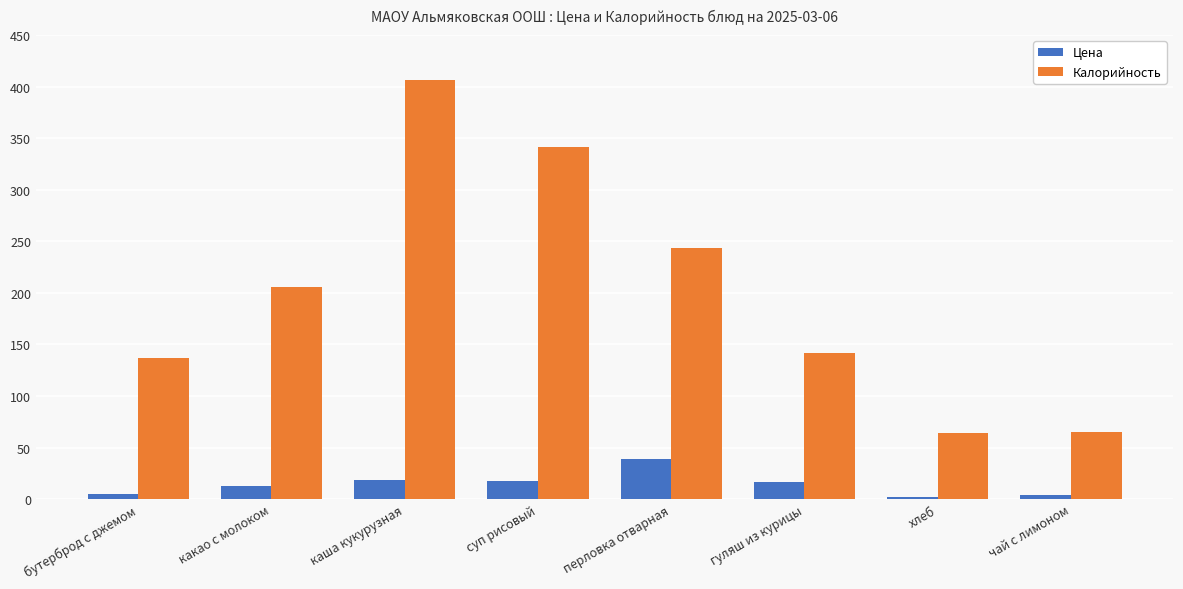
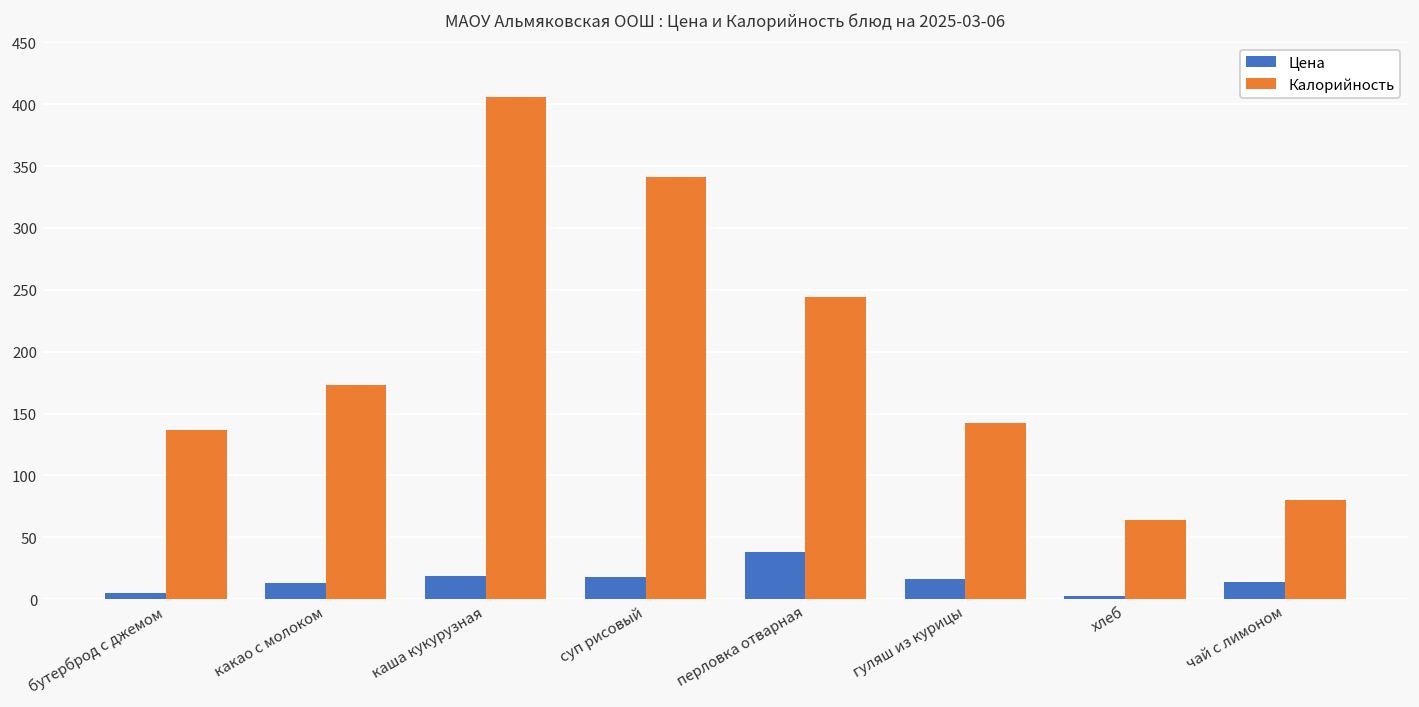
Калорийность, какао с молоком: 206 -> 173
Цена, чай с лимоном: 4 -> 14
Калорийность, чай с лимоном: 65 -> 80
